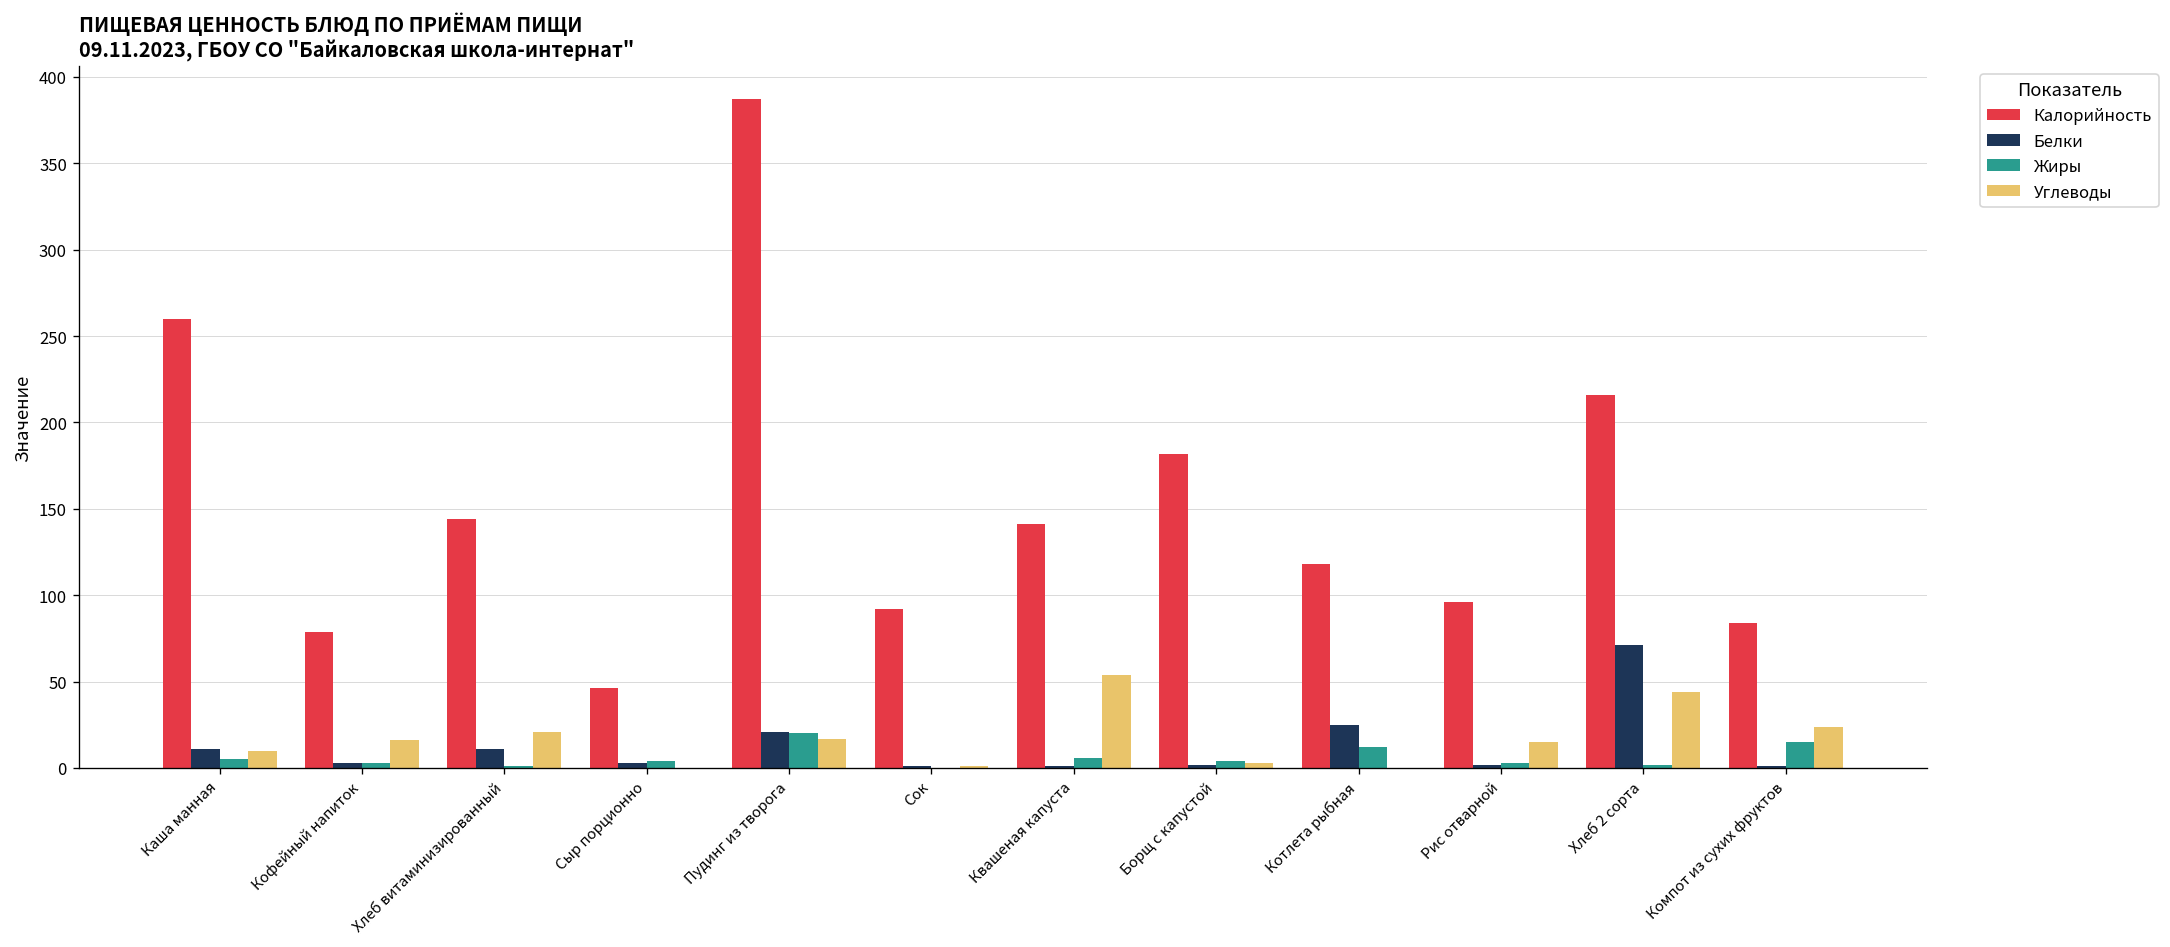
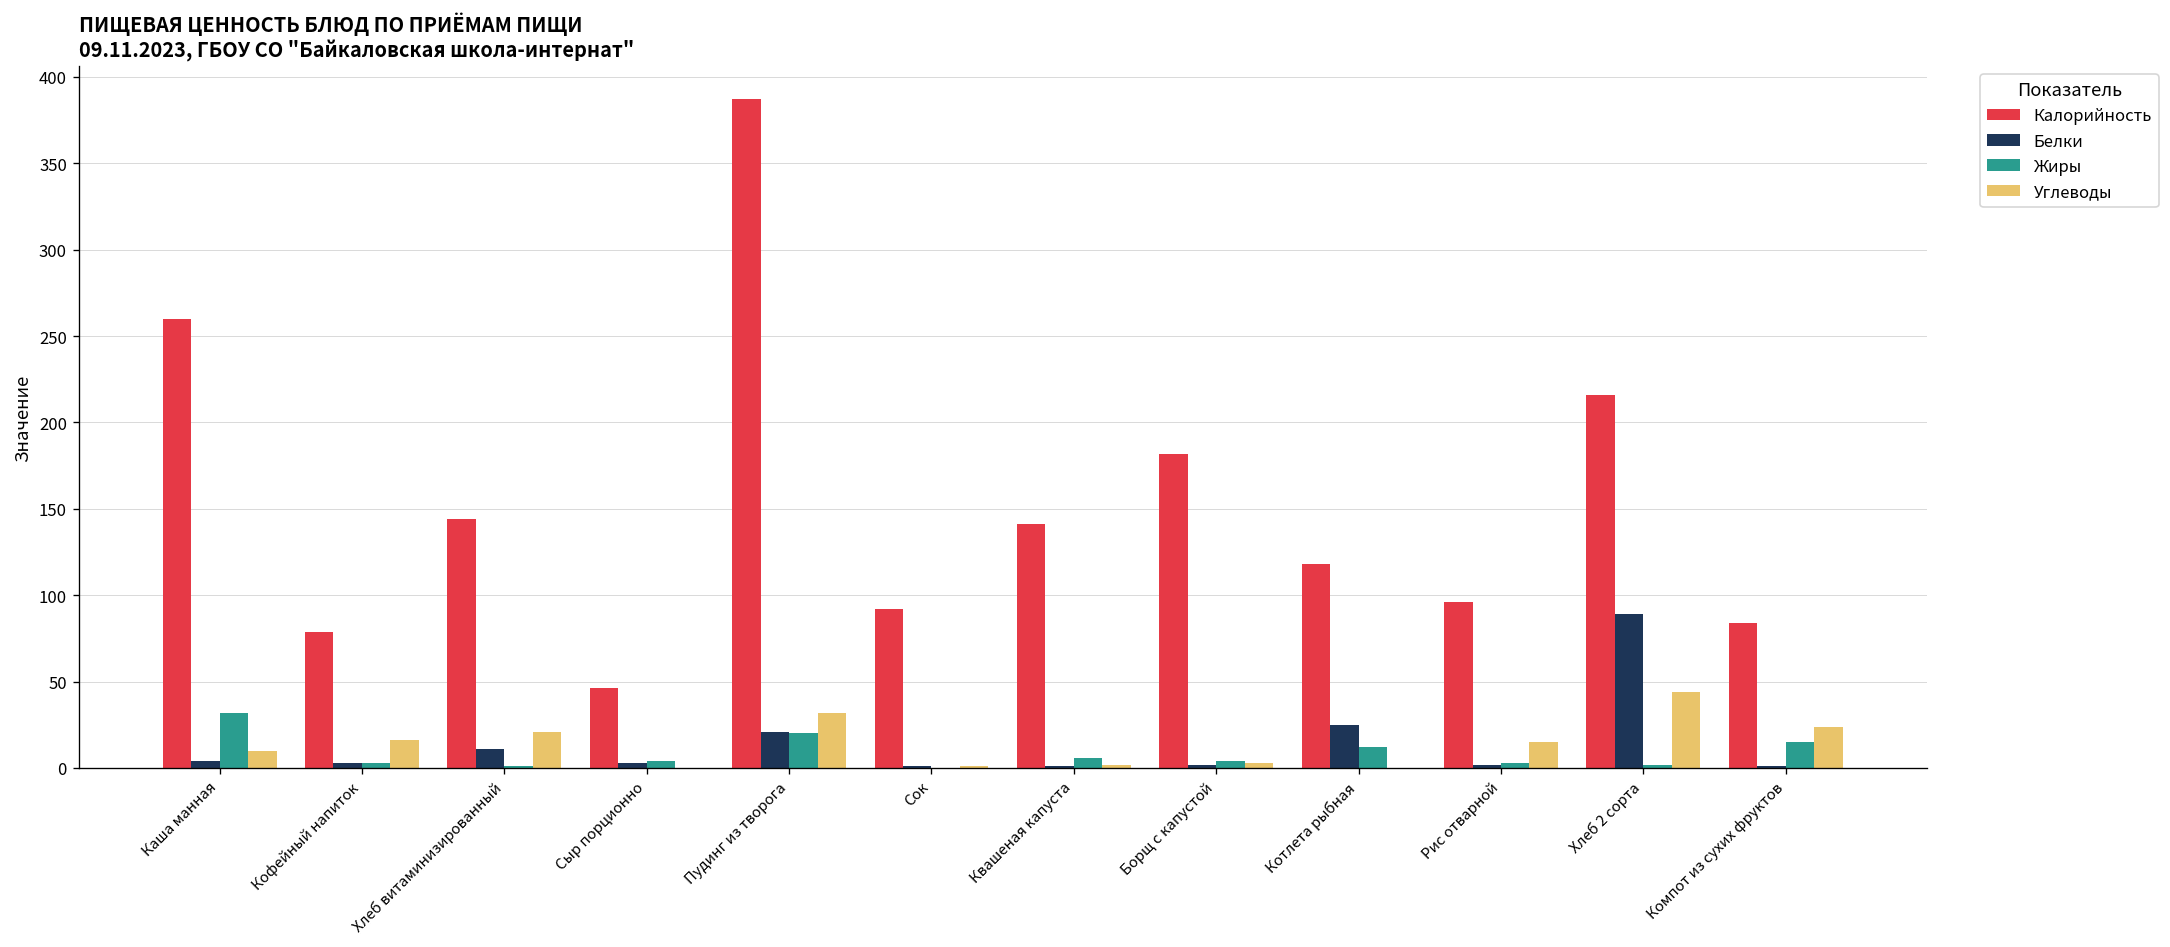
Белки, Каша манная: 11 -> 4
Жиры, Каша манная: 5 -> 32
Углеводы, Пудинг из творога: 17 -> 32
Углеводы, Квашеная капуста: 54 -> 2
Белки, Хлеб 2 сорта: 71 -> 89
